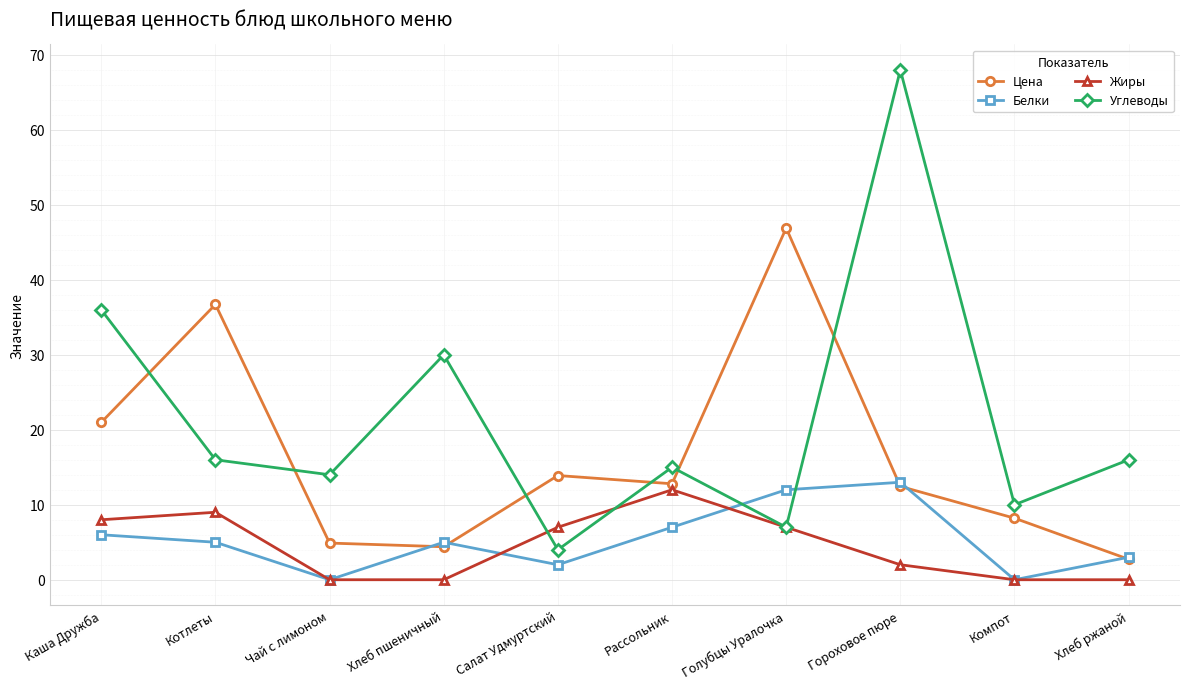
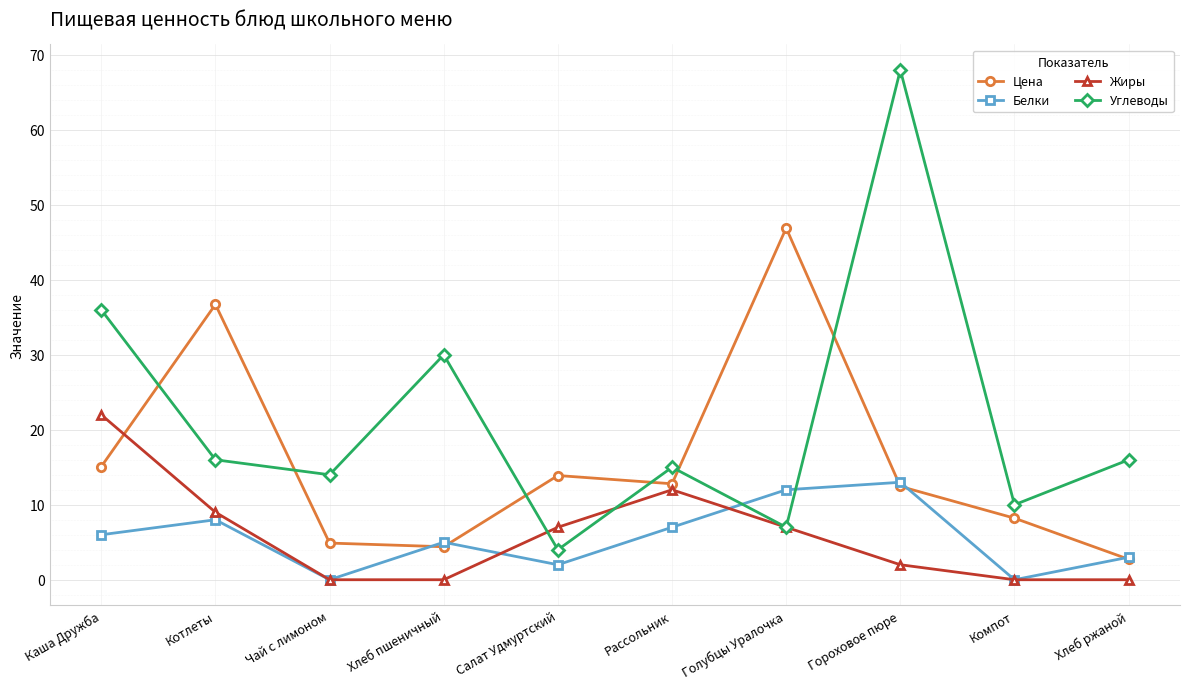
Цена, Каша Дружба: 21 -> 15
Жиры, Каша Дружба: 8 -> 22
Белки, Котлеты: 5 -> 8
